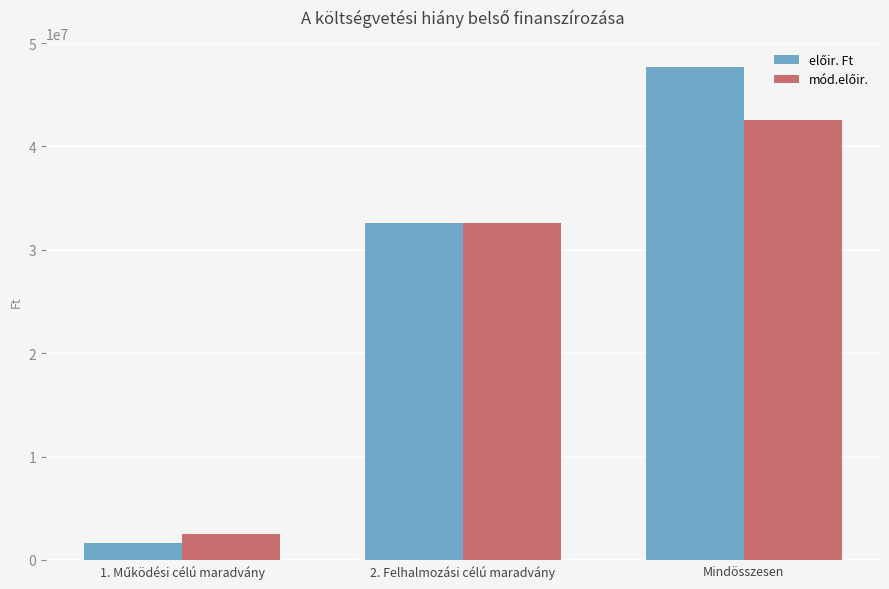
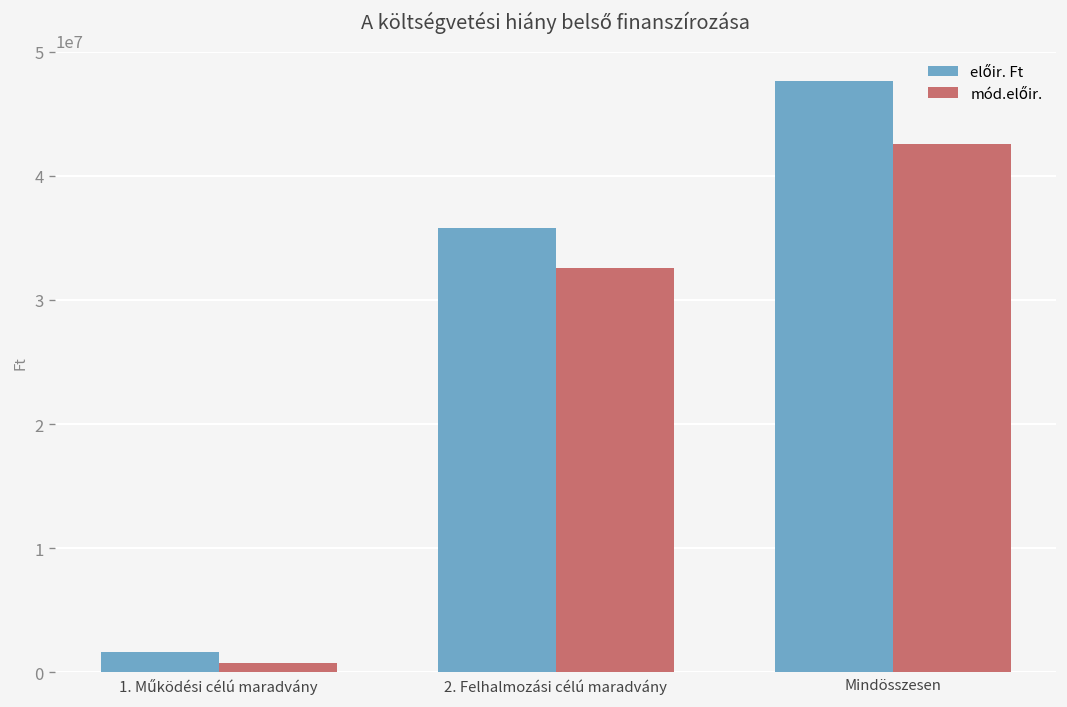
mód.előir., 1. Működési célú maradvány: 2500000 -> 800000
előir. Ft, 2. Felhalmozási célú maradvány: 32600000 -> 35800000
